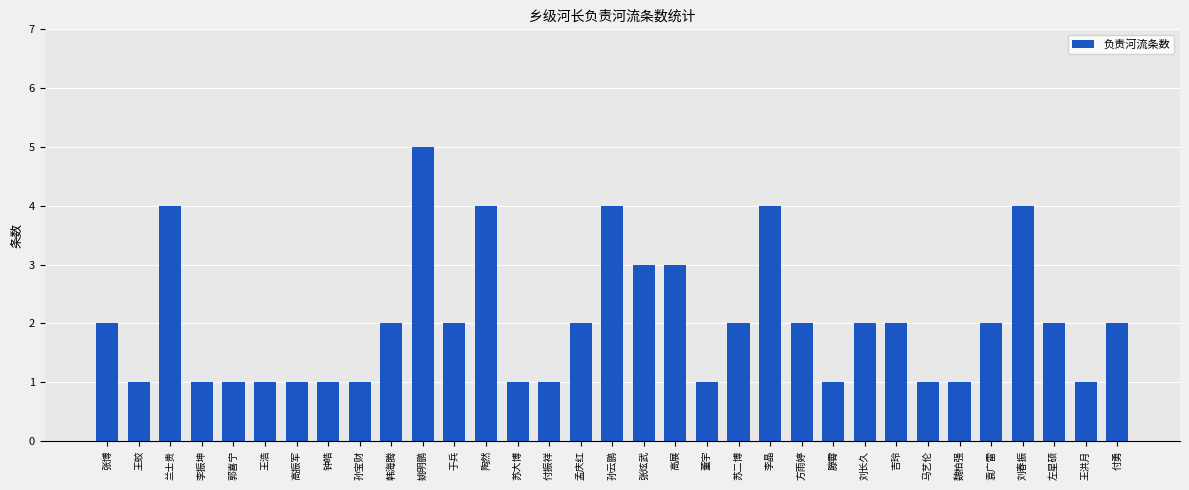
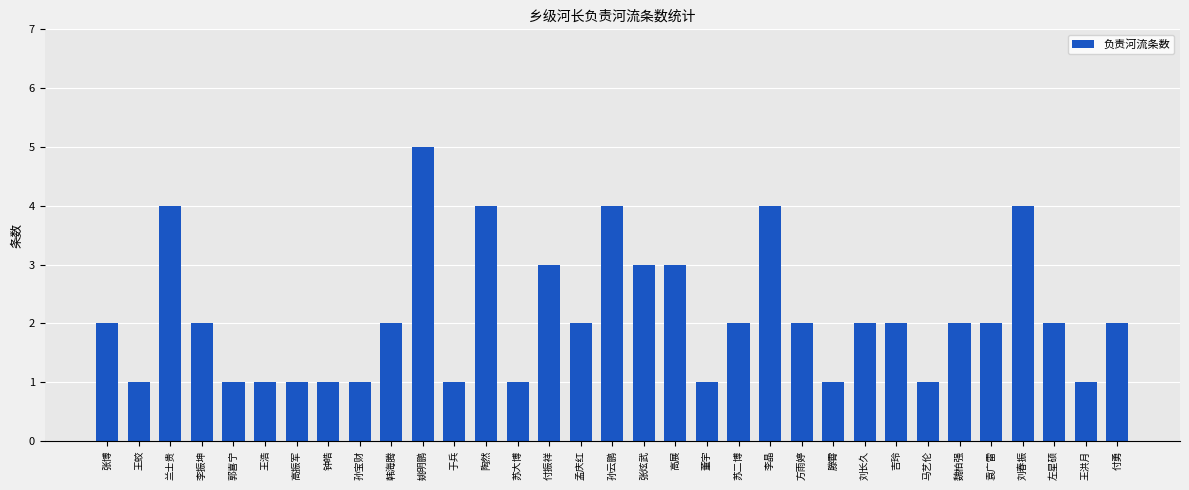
李振坤: 1 -> 2
于兵: 2 -> 1
付振祥: 1 -> 3
魏柏强: 1 -> 2
